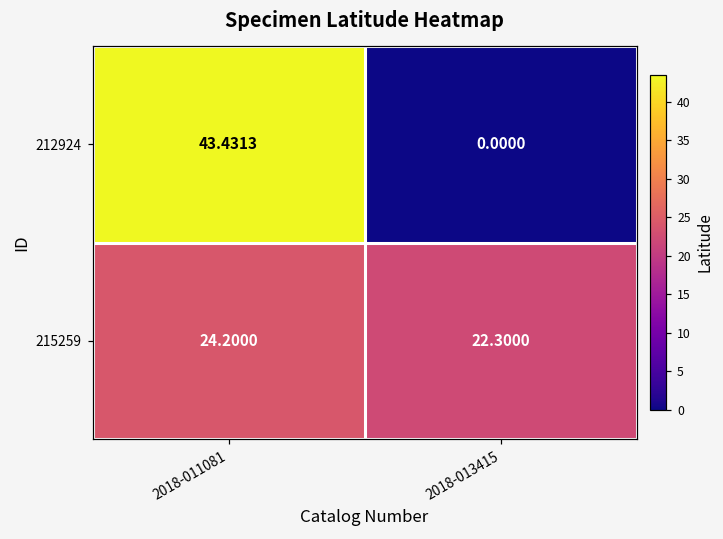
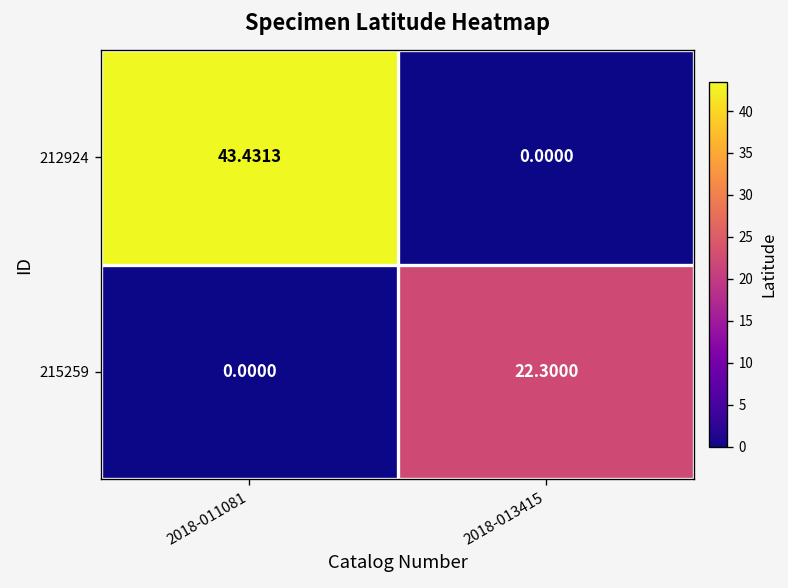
215259, 2018-011081: 24.2000 -> 0.0000
